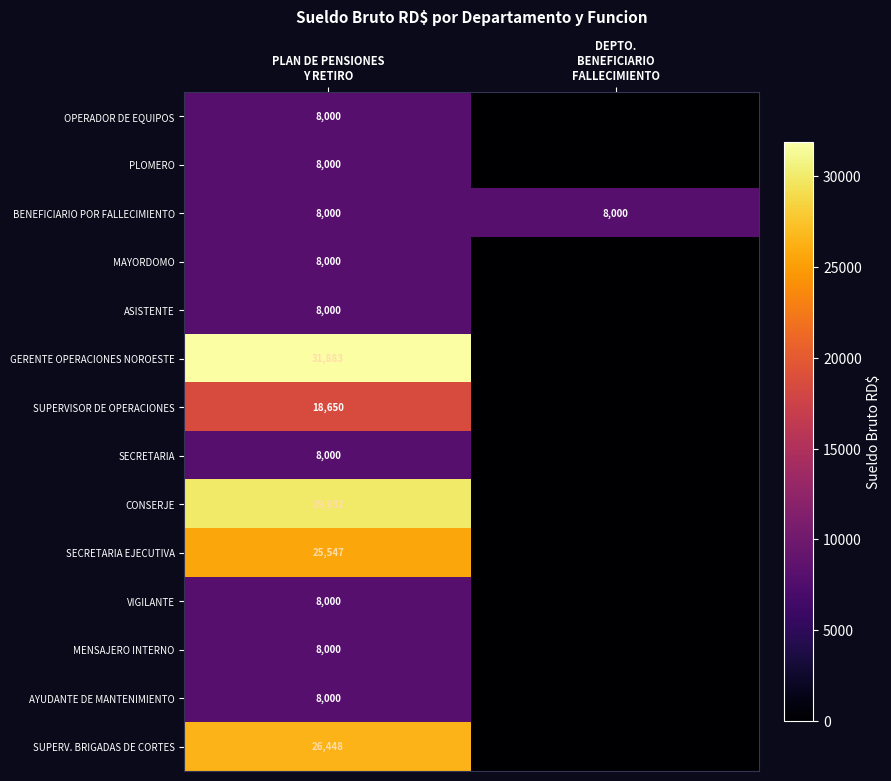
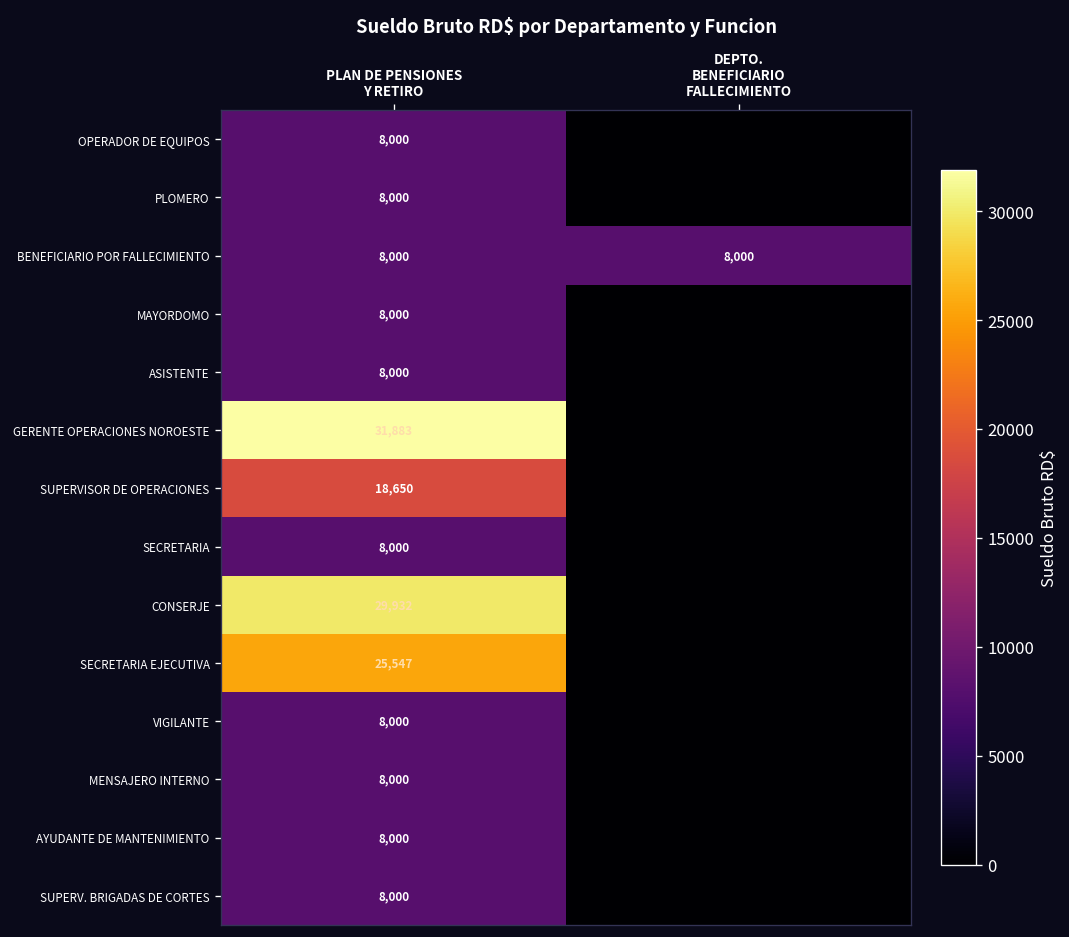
SUPERV. BRIGADAS DE CORTES, PLAN DE PENSIONES Y RETIRO: 26,448 -> 8,000
